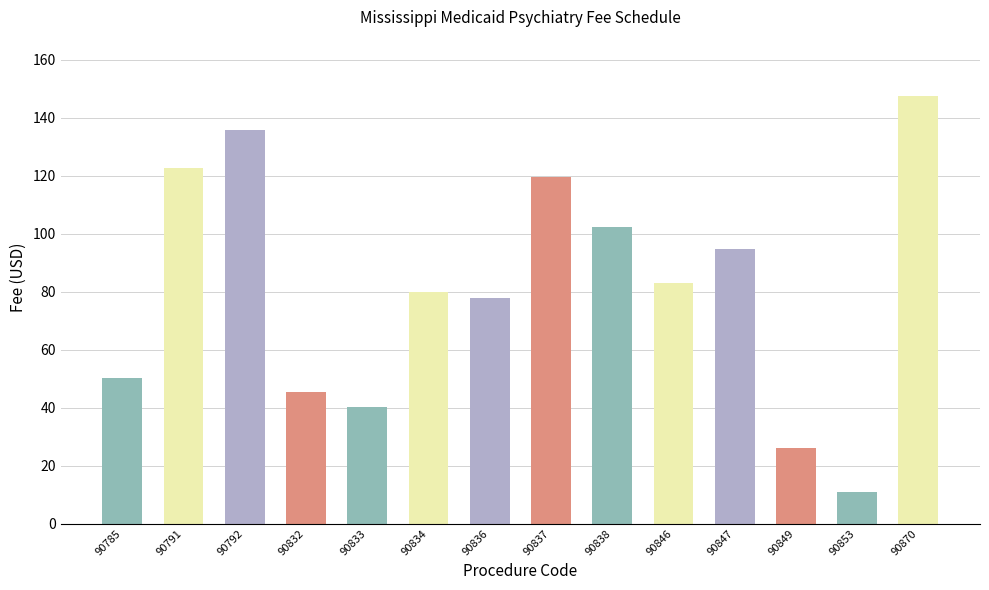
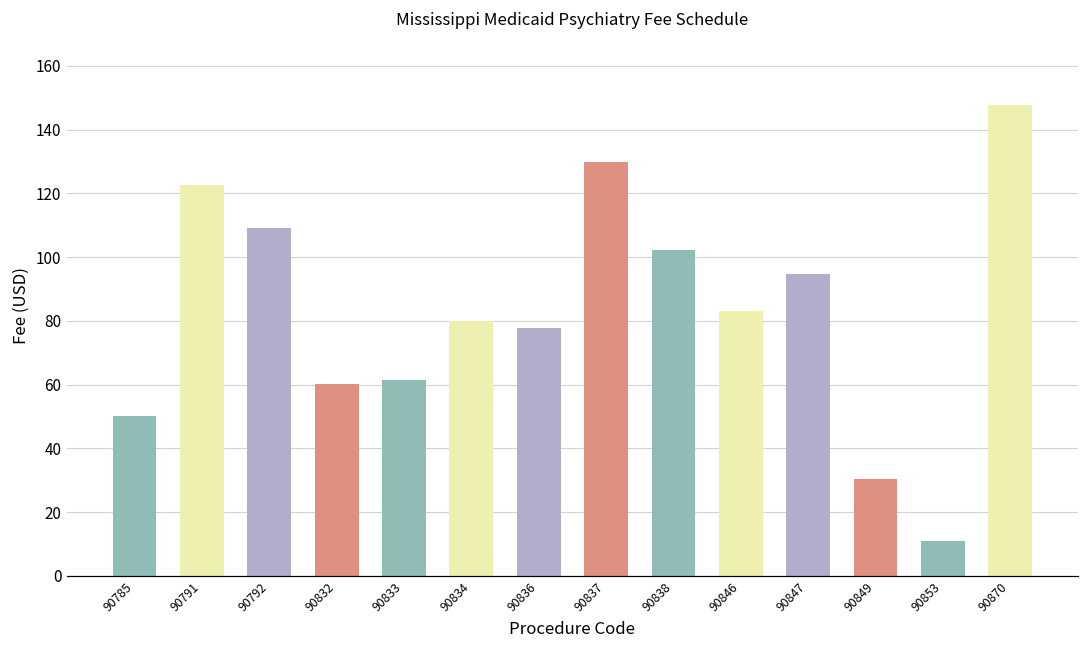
90792: 136 -> 109
90832: 46 -> 60
90833: 40 -> 61
90837: 120 -> 130
90849: 26 -> 30
